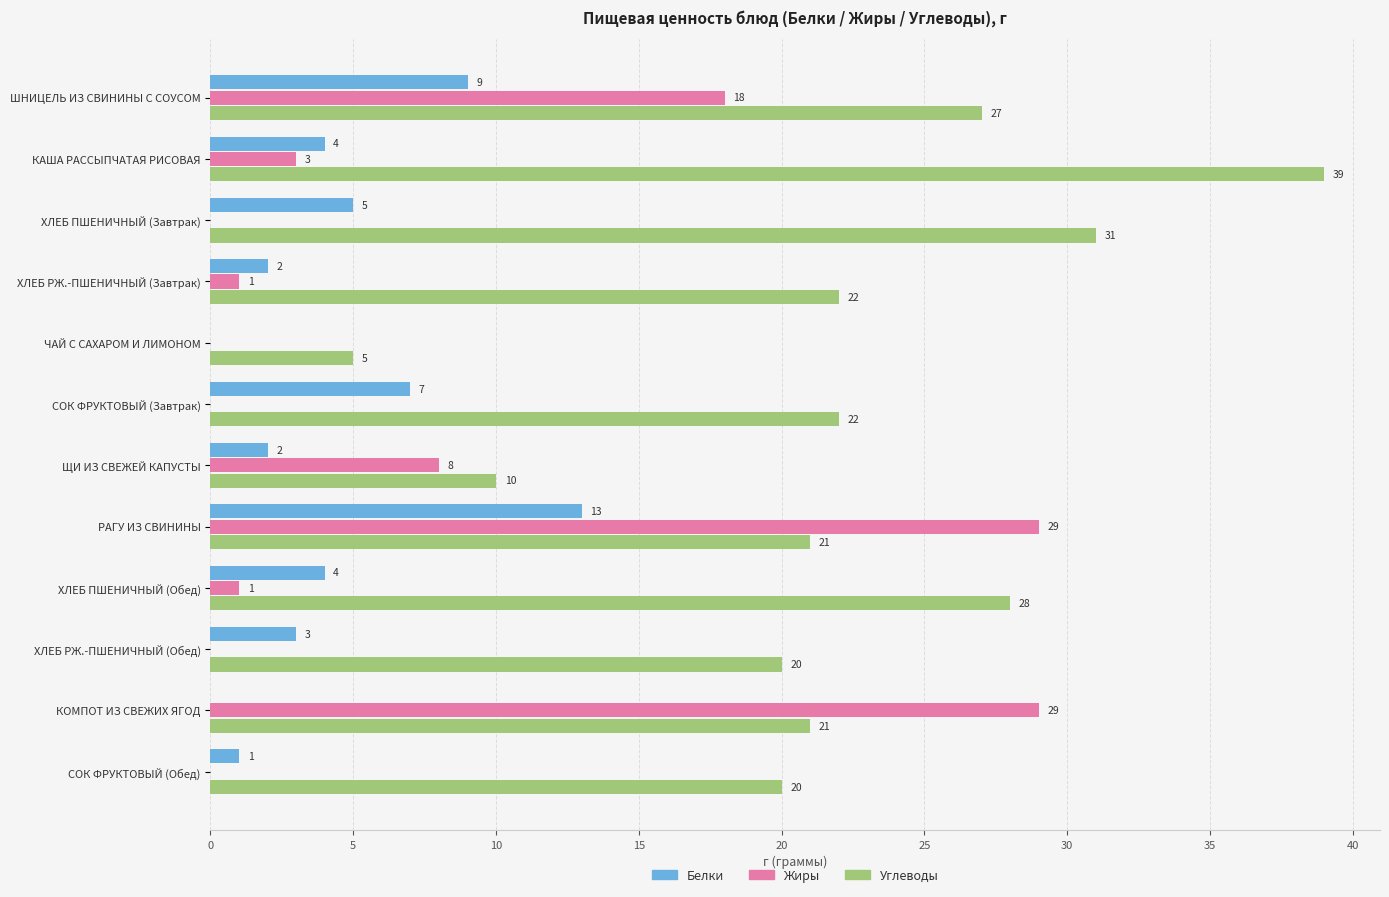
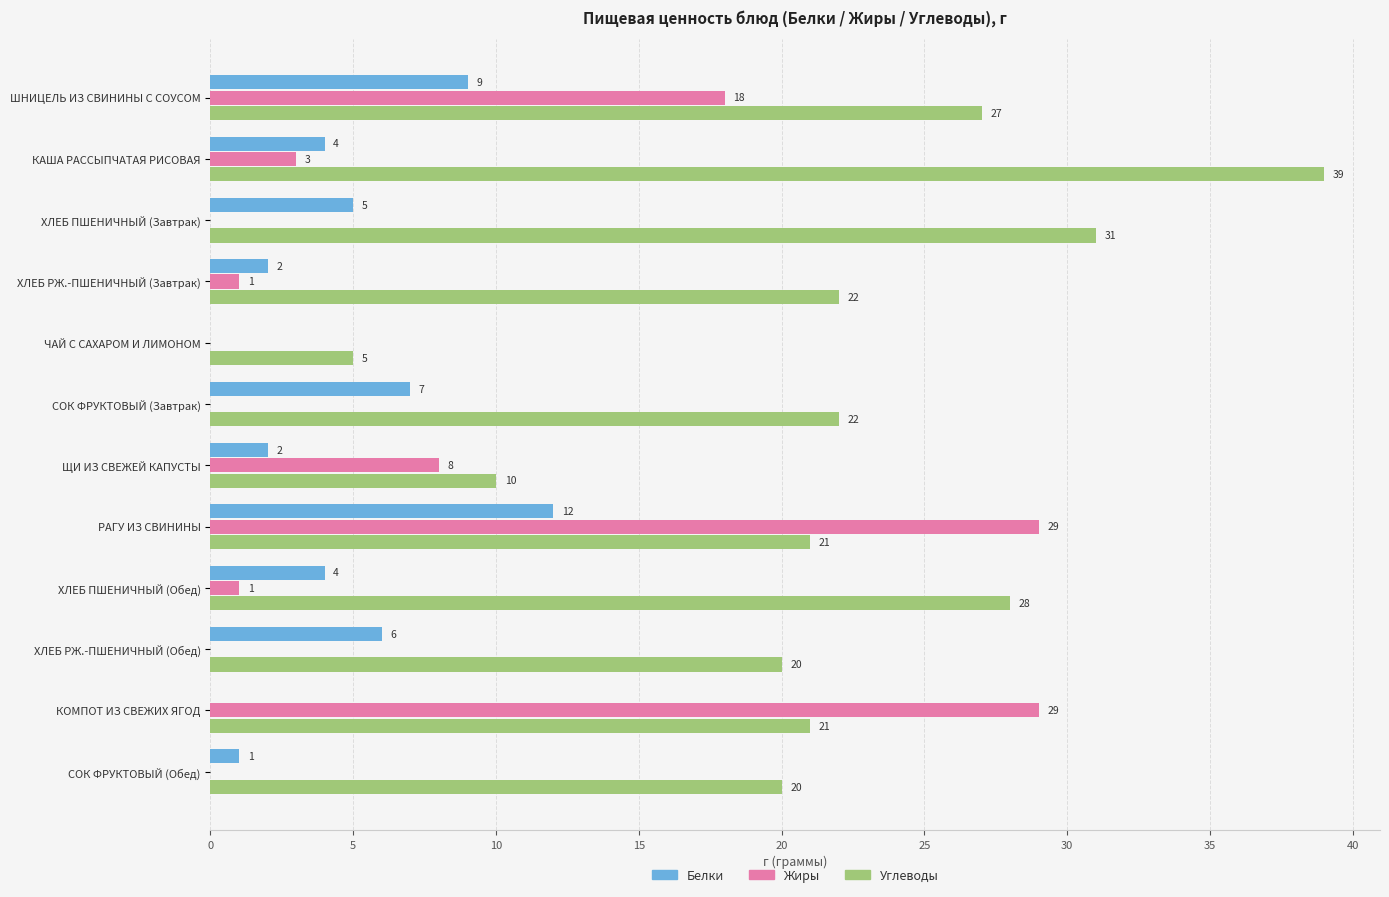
Белки, РАГУ ИЗ СВИНИНЫ: 13 -> 12
Белки, ХЛЕБ РЖ.-ПШЕНИЧНЫЙ (Обед): 3 -> 6
